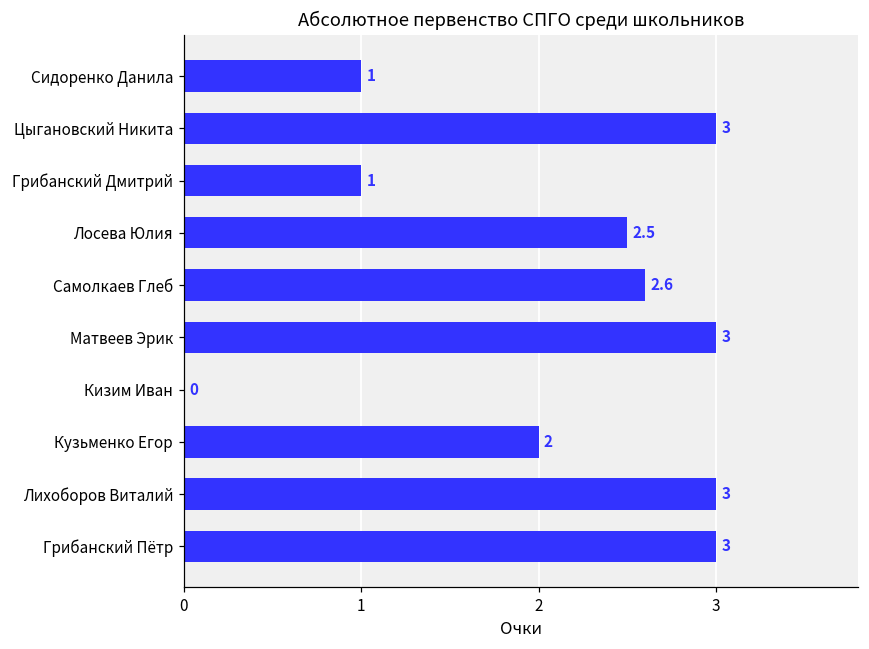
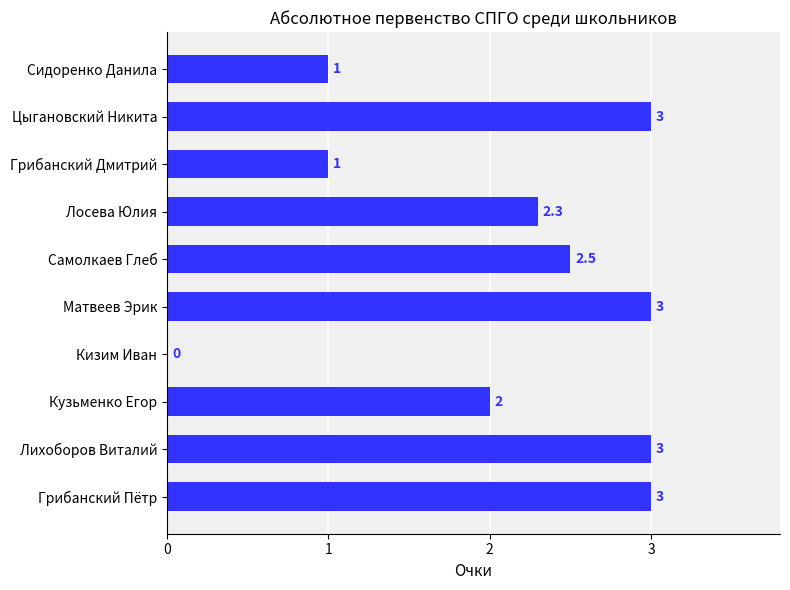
Лосева Юлия: 2.5 -> 2.3
Самолкаев Глеб: 2.6 -> 2.5
